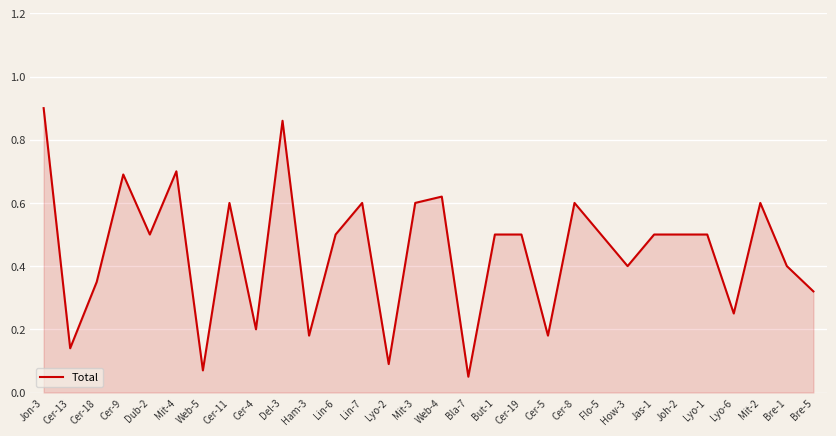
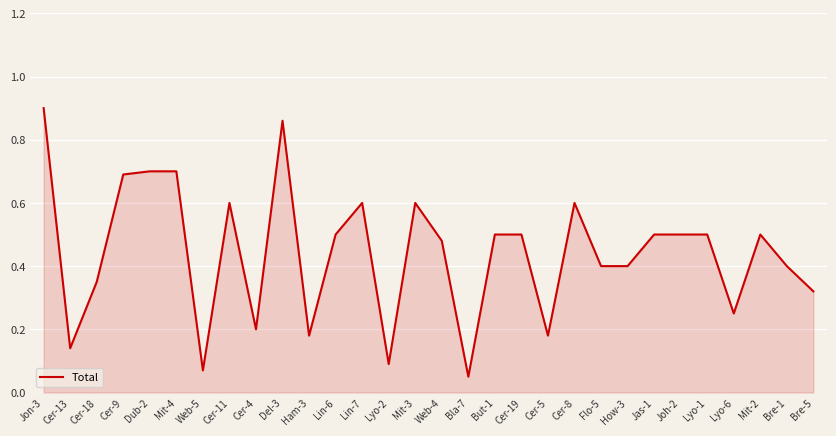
Dub-2: 0.5 -> 0.7
Web-4: 0.62 -> 0.48
Flo-5: 0.5 -> 0.4
Mit-2: 0.6 -> 0.5
